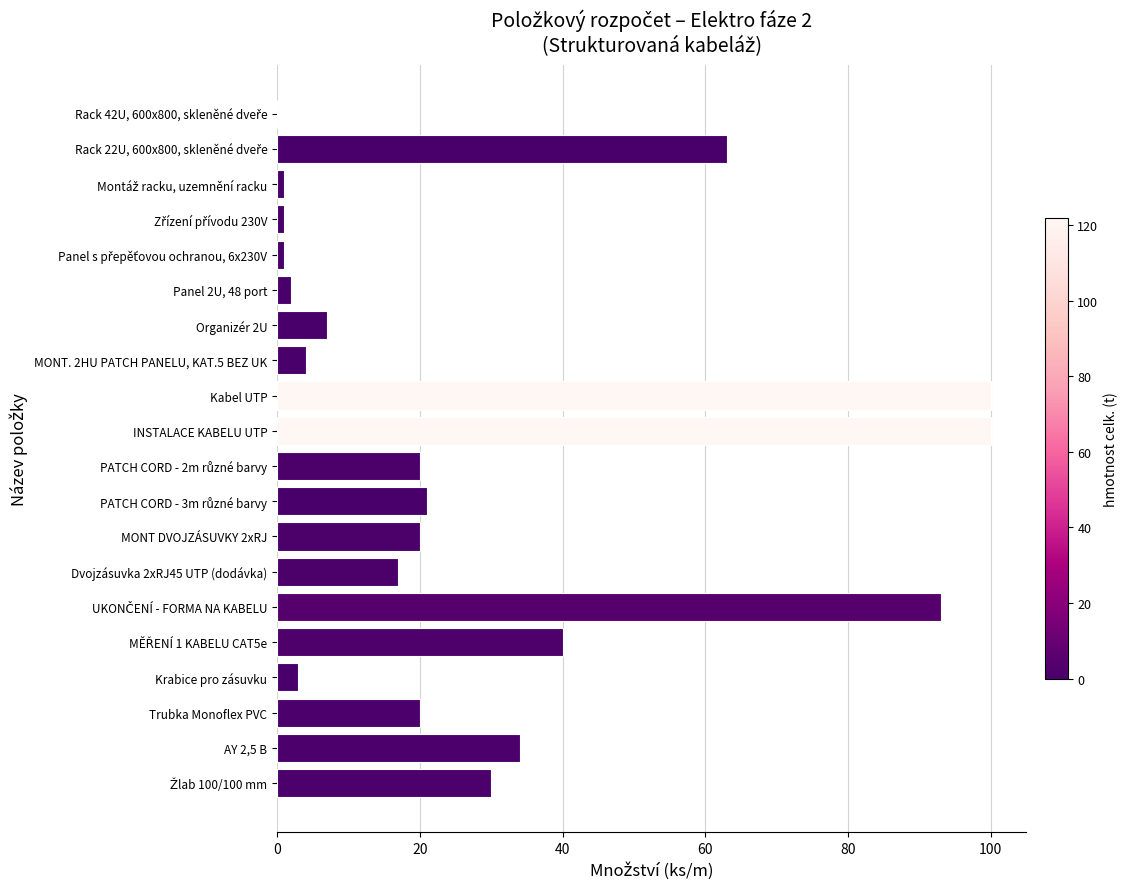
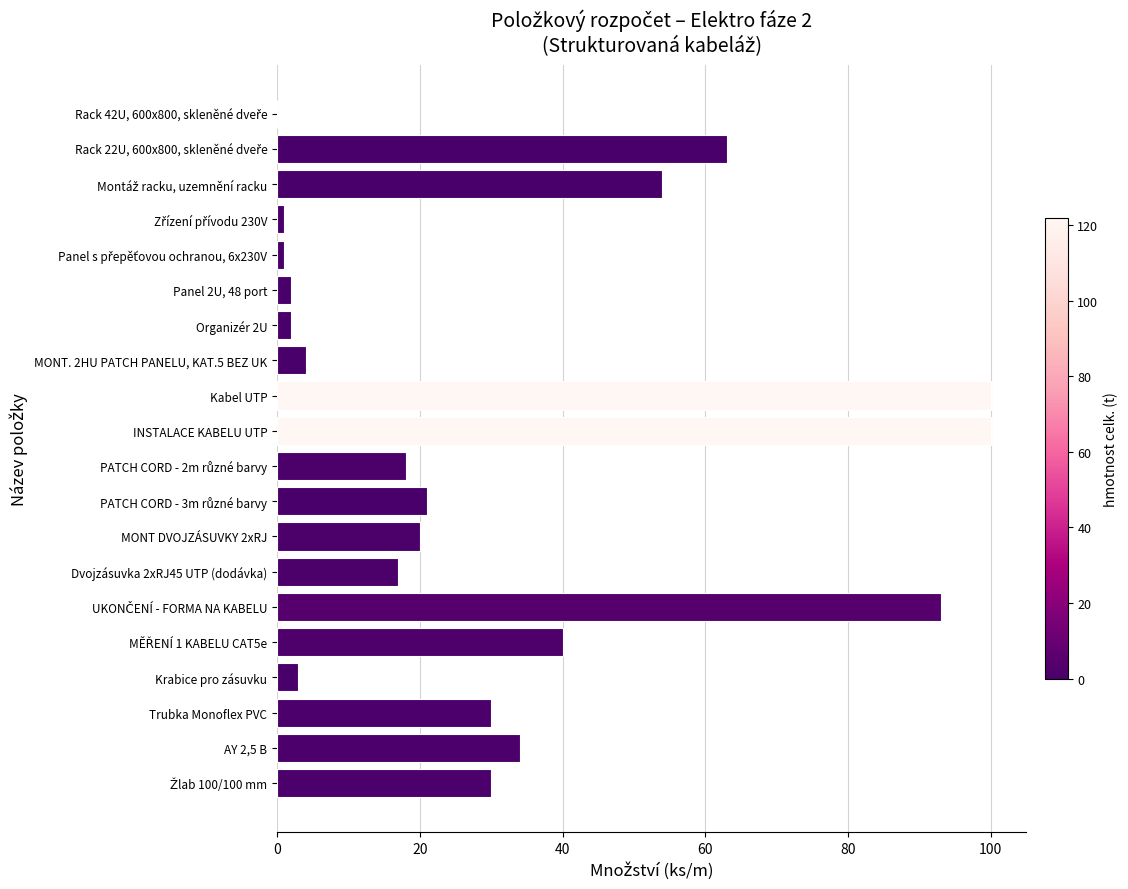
Montáž racku, uzemnění racku: 1 -> 54
Organizér 2U: 7 -> 2
PATCH CORD - 2m různé barvy: 20 -> 18
Trubka Monoflex PVC: 20 -> 30
